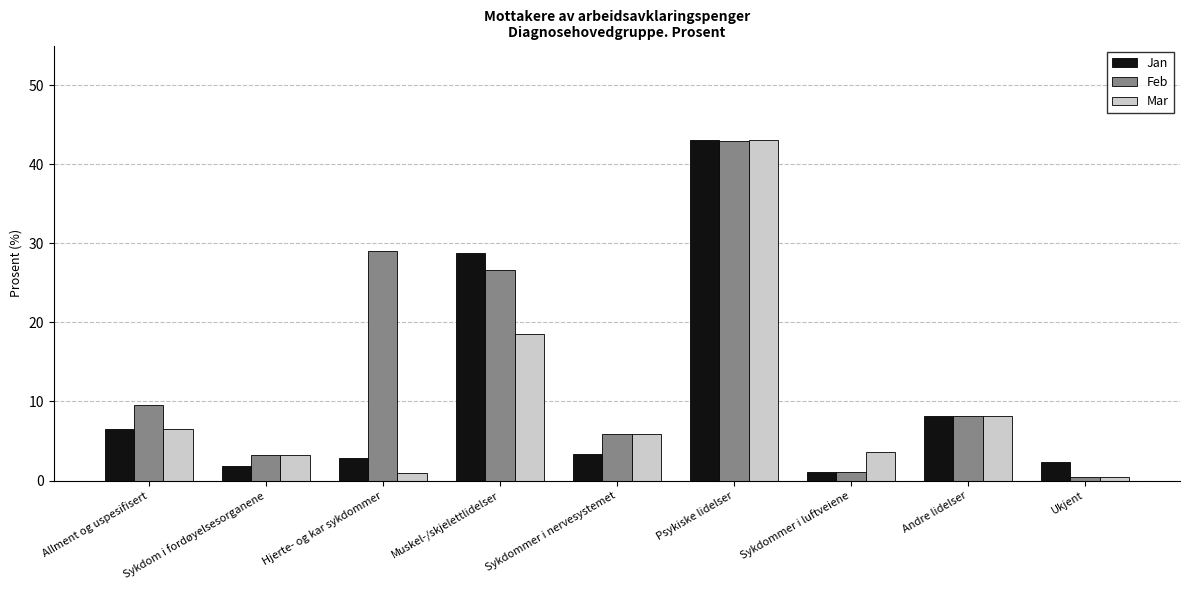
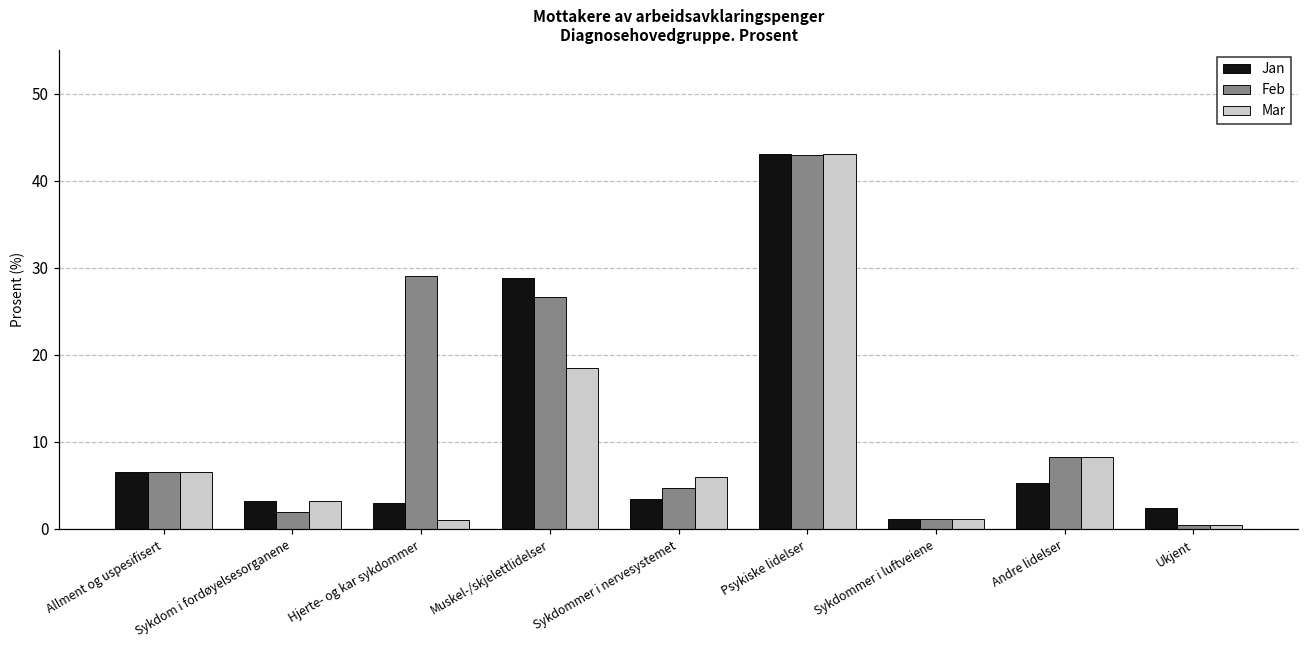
Feb, Allment og uspesifisert: 10 -> 7
Jan, Sykdom i fordøyelsesorganene: 2 -> 3
Feb, Sykdom i fordøyelsesorganene: 3 -> 2
Feb, Sykdommer i nervesystemet: 6 -> 5
Mar, Sykdommer i luftveiene: 4 -> 1
Jan, Andre lidelser: 8 -> 5
